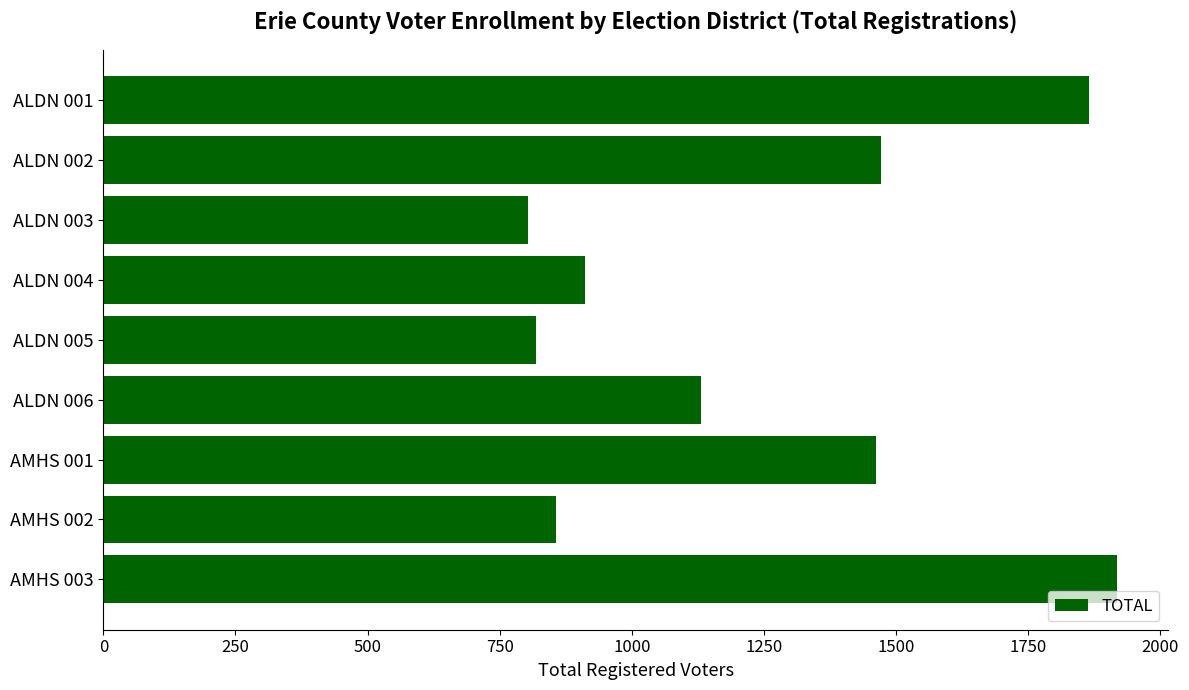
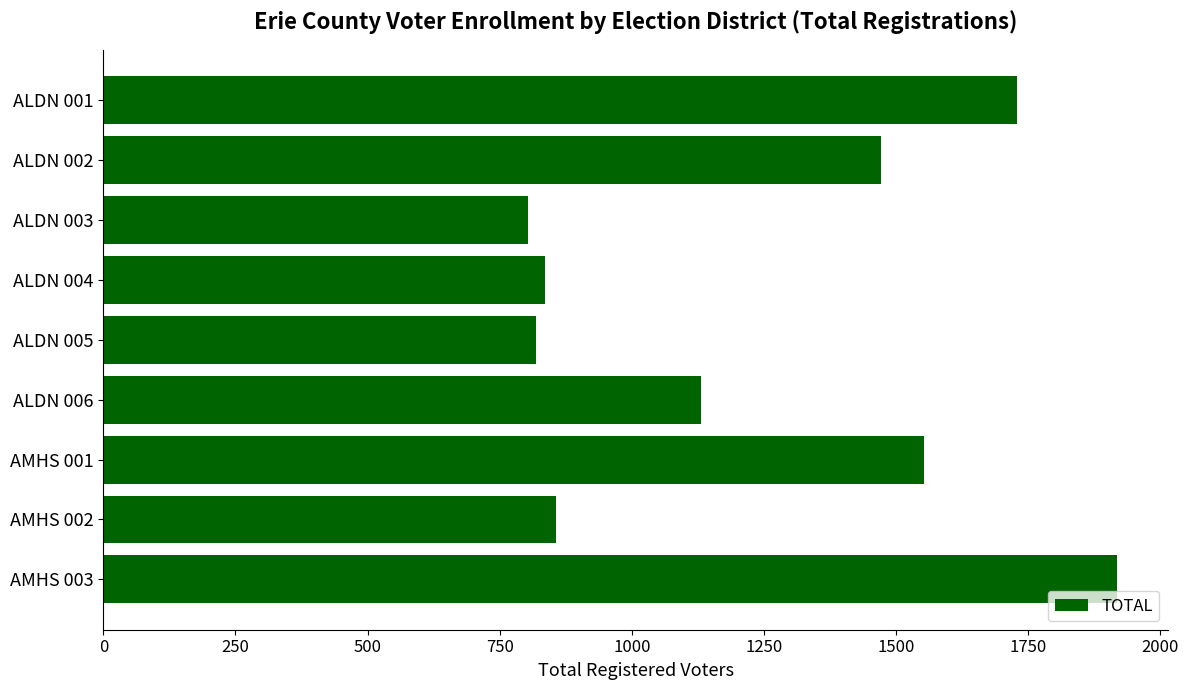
ALDN 001: 1860 -> 1730
ALDN 004: 910 -> 840
AMHS 001: 1460 -> 1550
